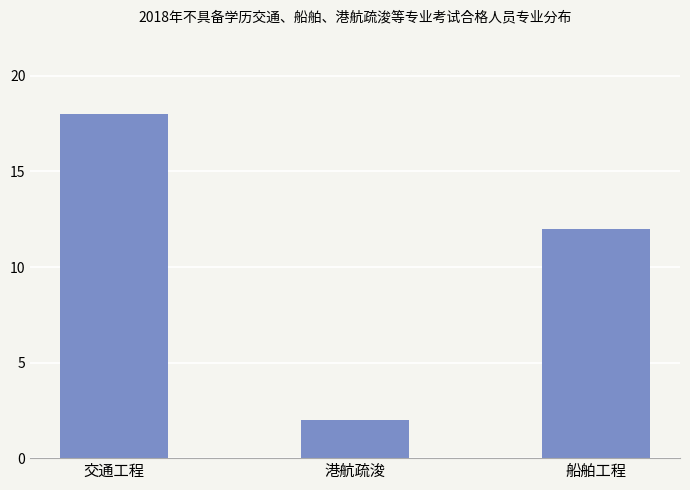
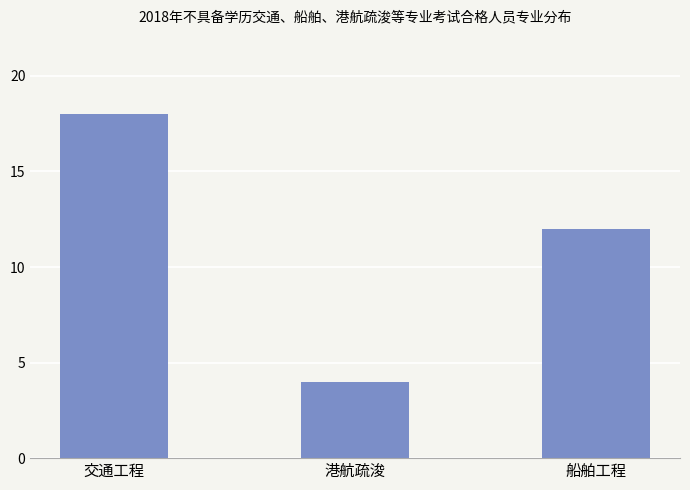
港航疏浚: 2 -> 4
